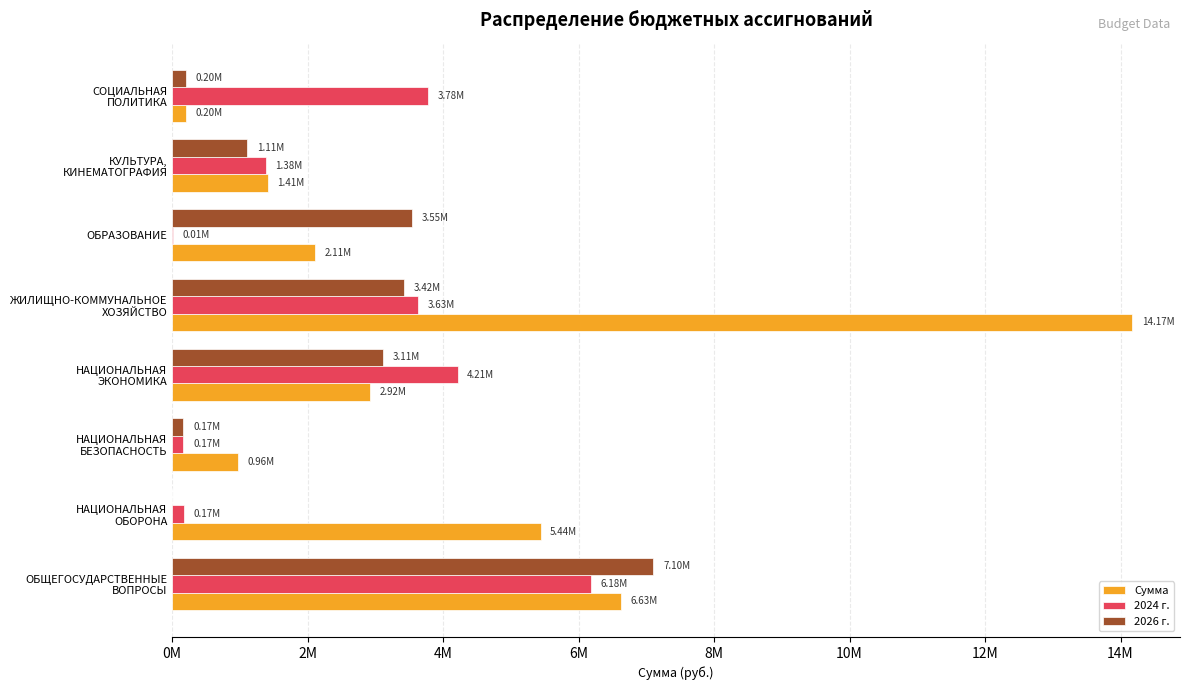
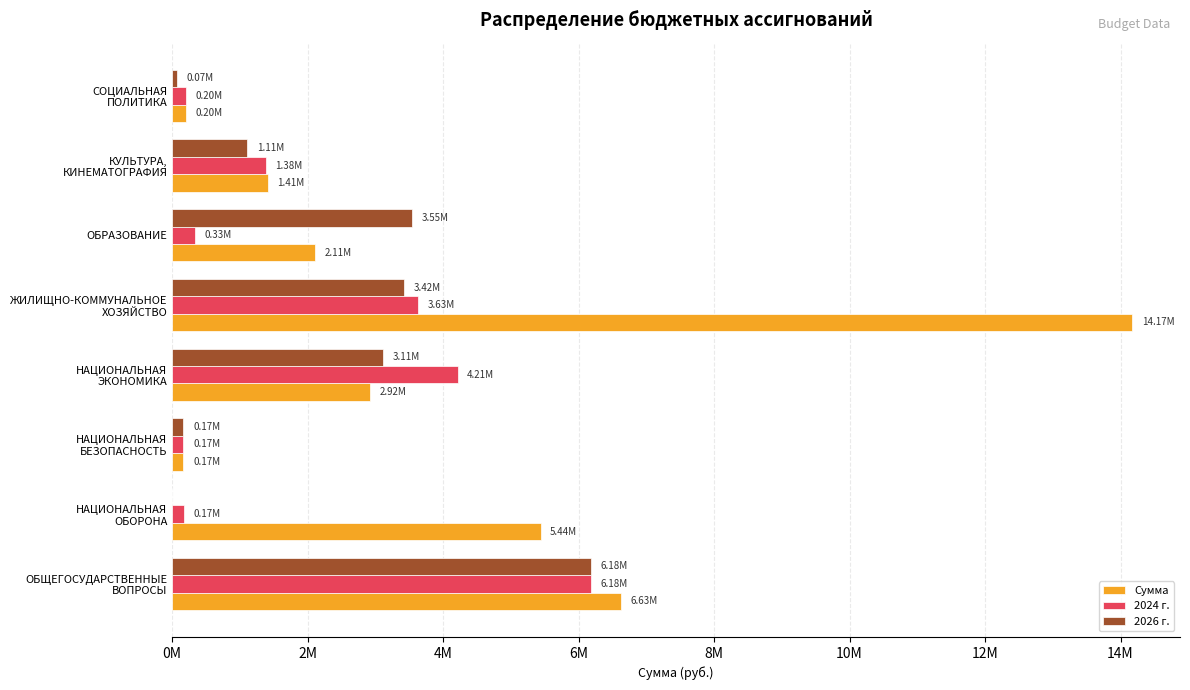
2026 г., СОЦИАЛЬНАЯ ПОЛИТИКА: 0.20M -> 0.07M
2024 г., СОЦИАЛЬНАЯ ПОЛИТИКА: 3.78M -> 0.20M
2024 г., ОБРАЗОВАНИЕ: 0.01M -> 0.33M
Сумма, НАЦИОНАЛЬНАЯ БЕЗОПАСНОСТЬ: 0.96M -> 0.17M
2026 г., ОБЩЕГОСУДАРСТВЕННЫЕ ВОПРОСЫ: 7.10M -> 6.18M
